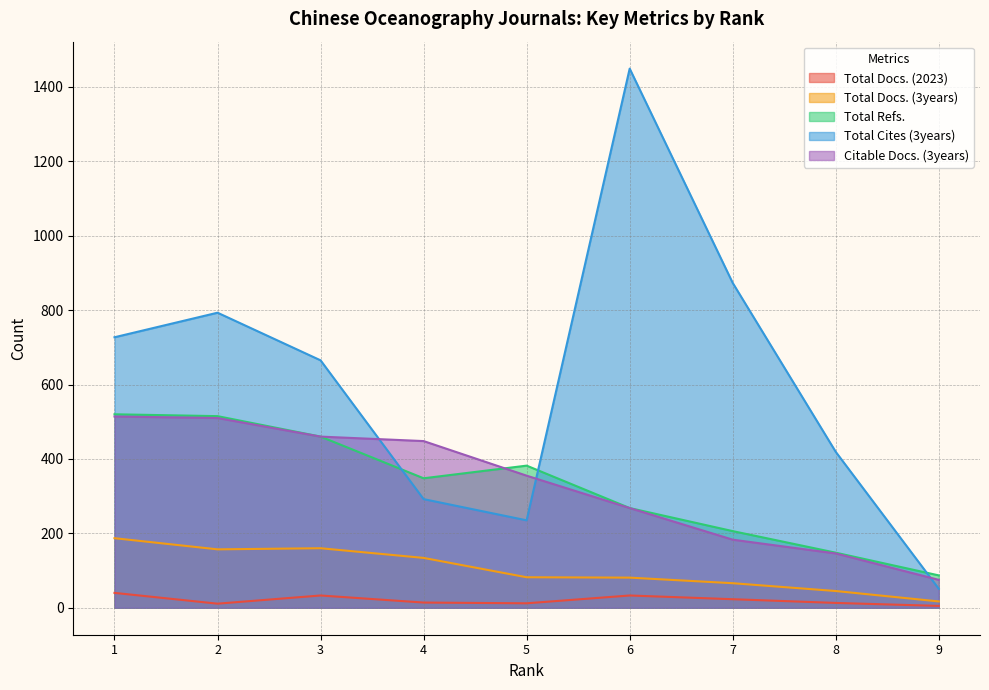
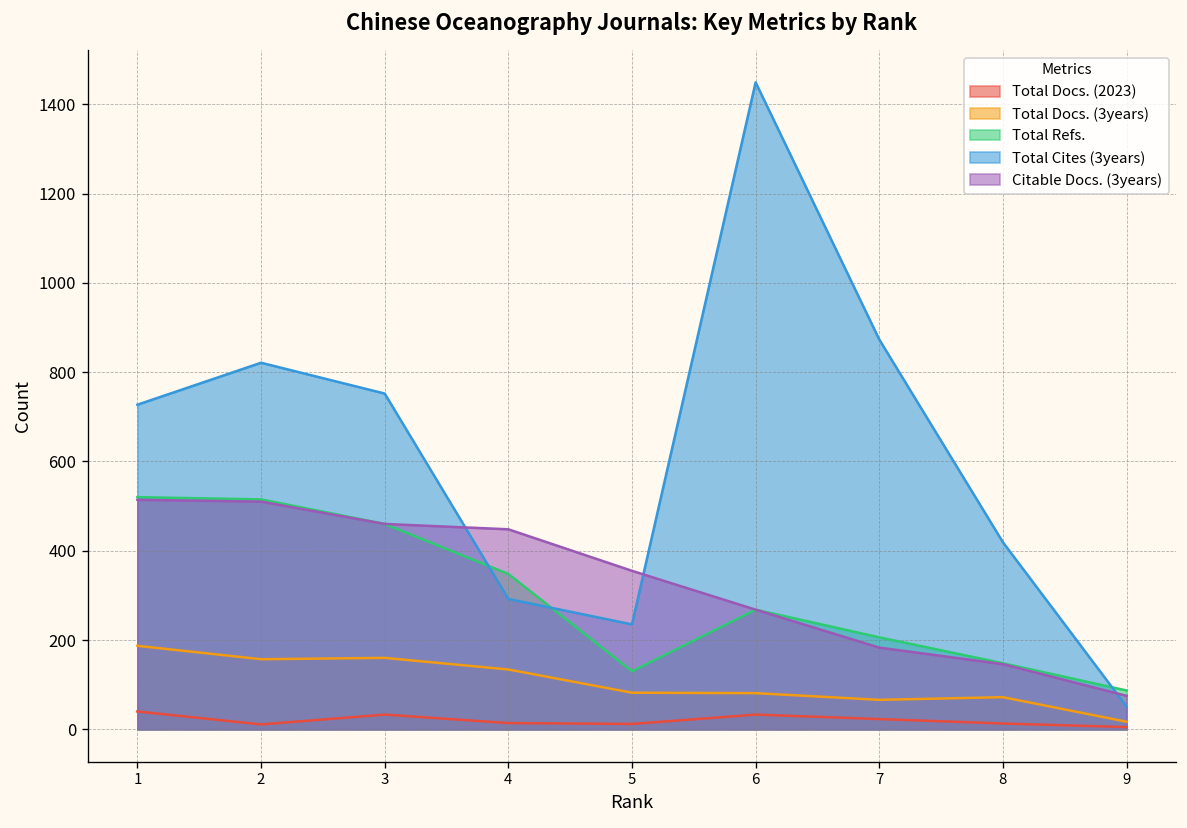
Total Cites (3years), 2: 790 -> 820
Total Cites (3years), 3: 670 -> 750
Total Refs., 5: 380 -> 130
Total Docs. (3years), 8: 50 -> 70
